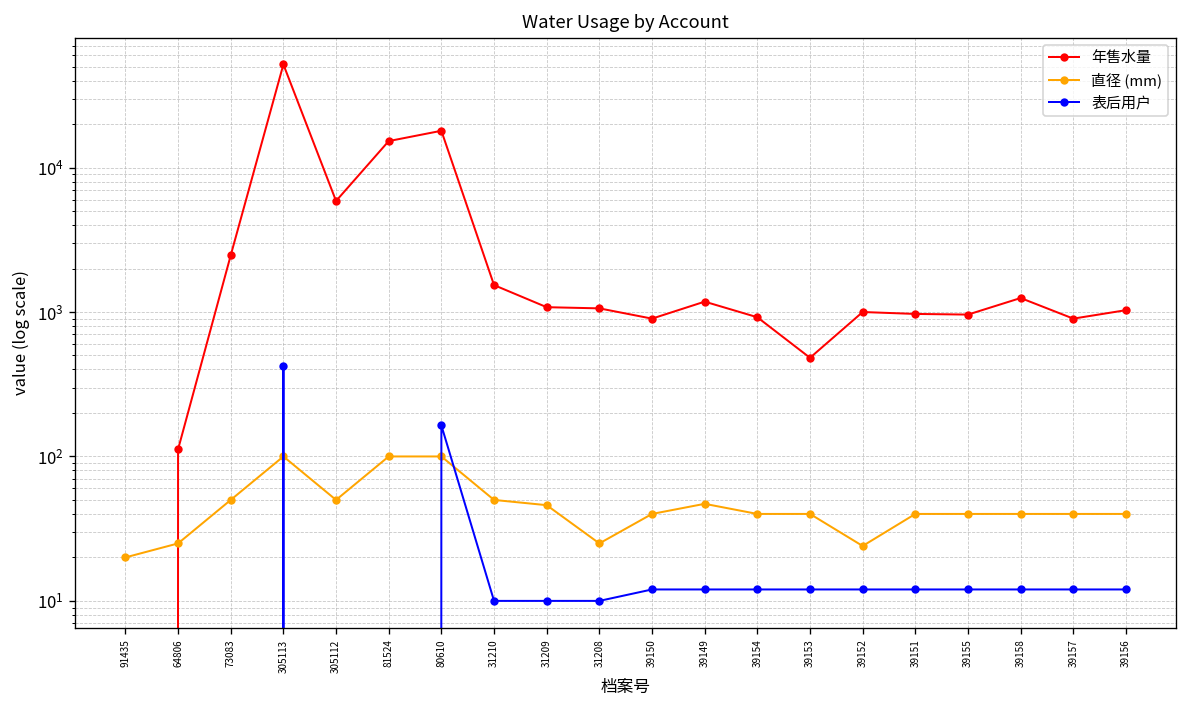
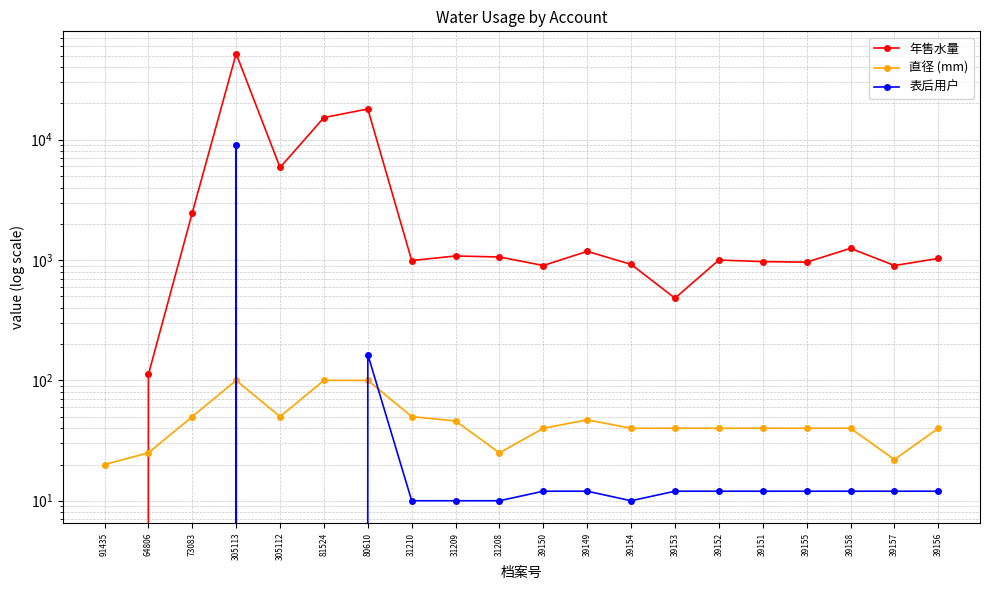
表后用户, 305113: 420 -> 9000
年售水量, 31210: 1500 -> 1000
表后用户, 39154: 12 -> 10
直径 (mm), 39152: 24 -> 40
直径 (mm), 39157: 40 -> 22
